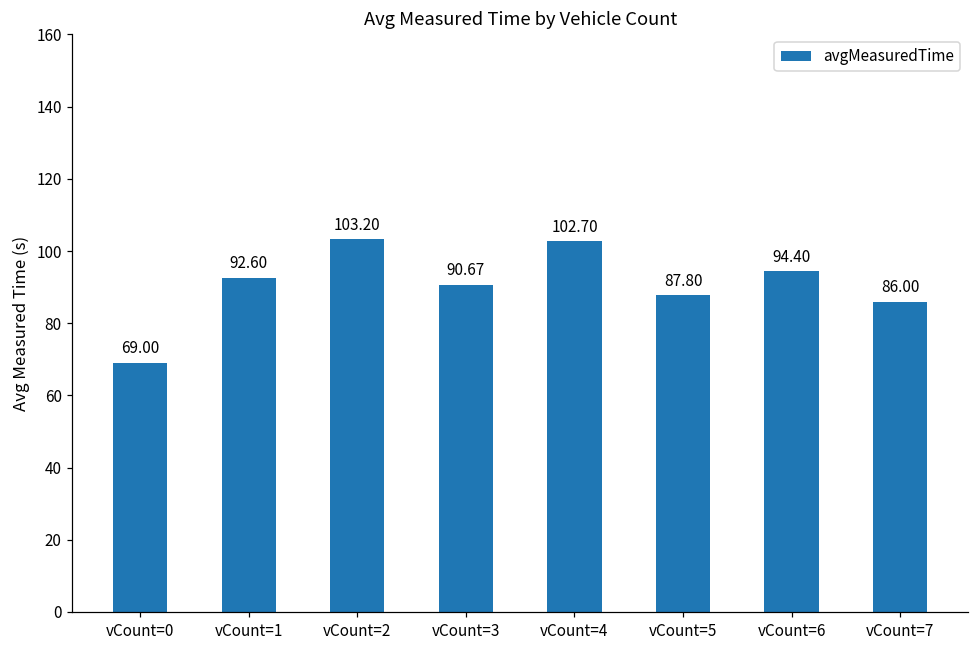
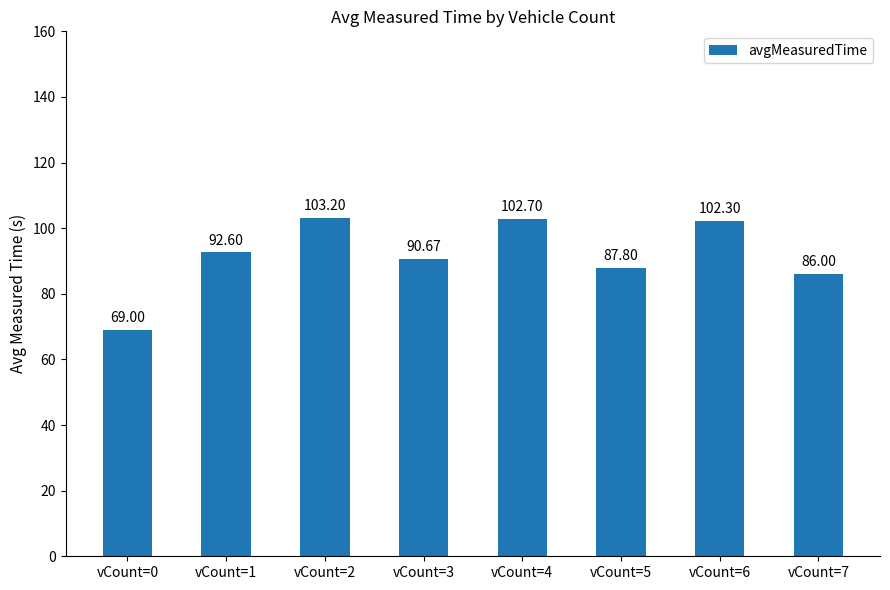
vCount=6: 94.40 -> 102.30
